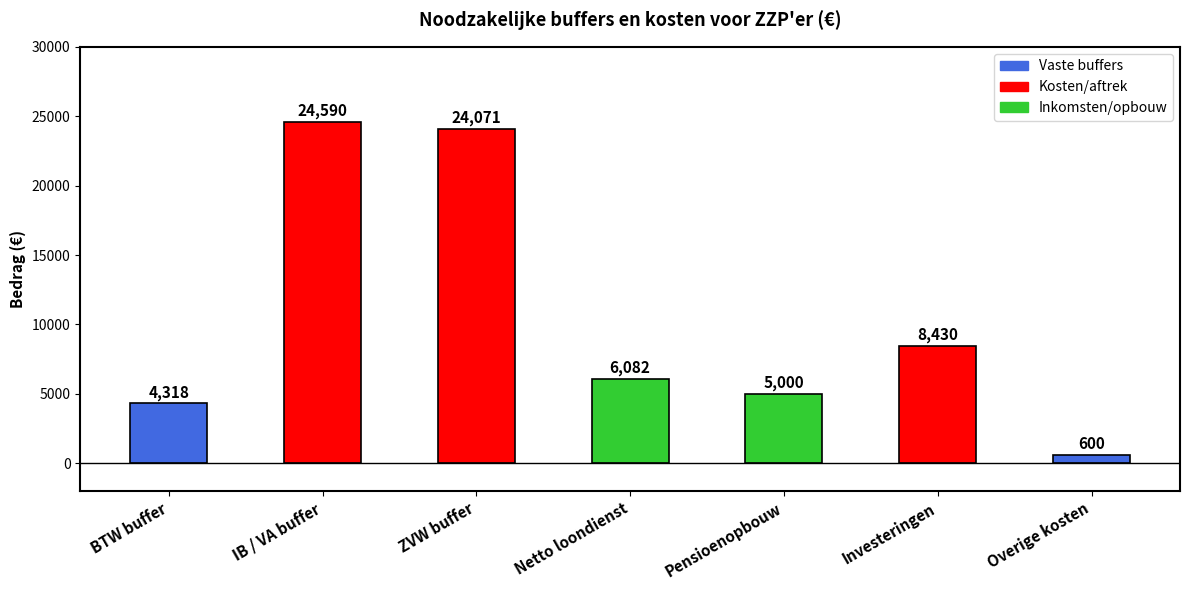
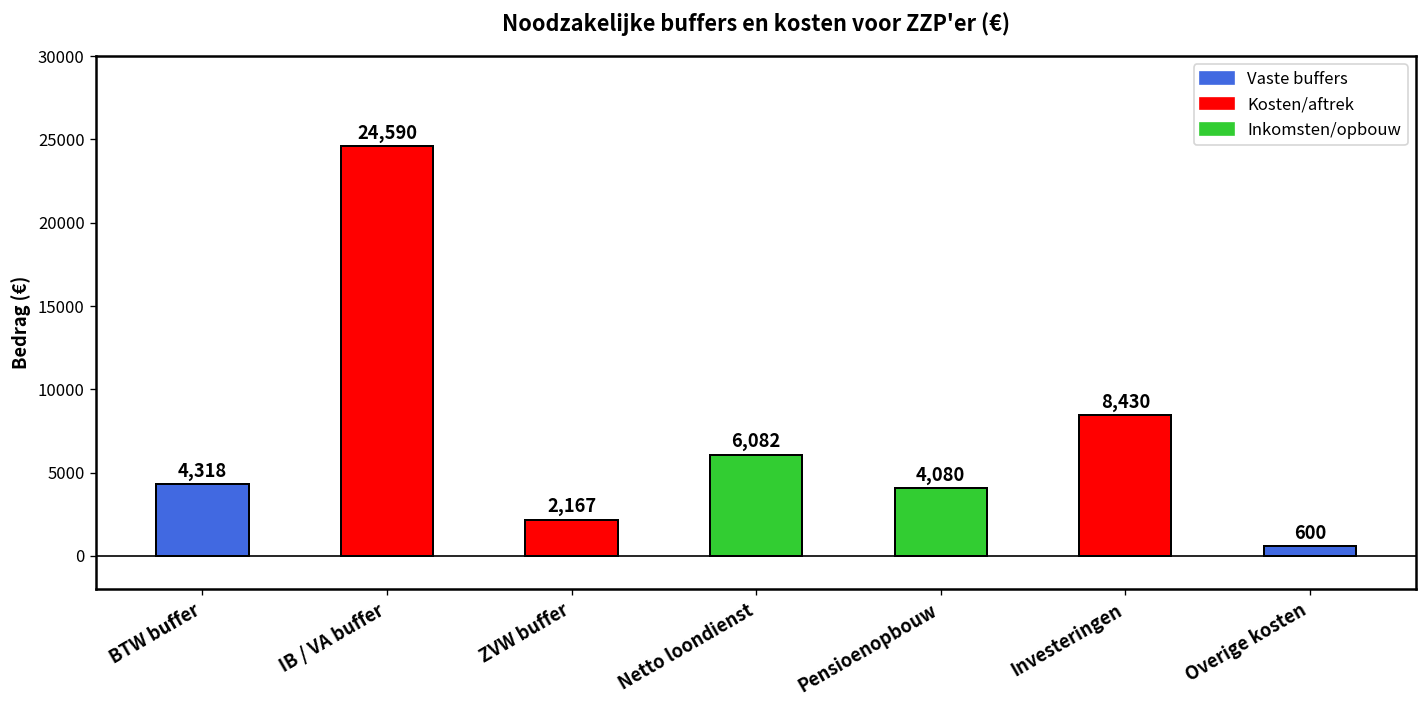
ZVW buffer: 24,071 -> 2,167
Pensioenopbouw: 5,000 -> 4,080
